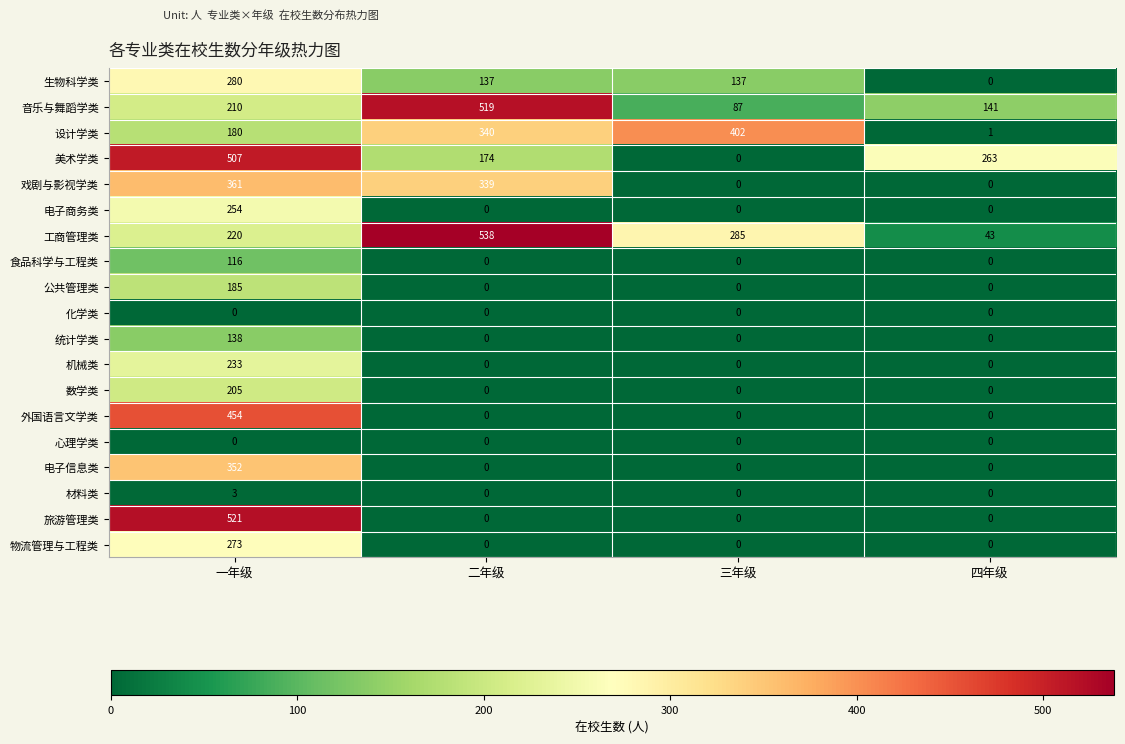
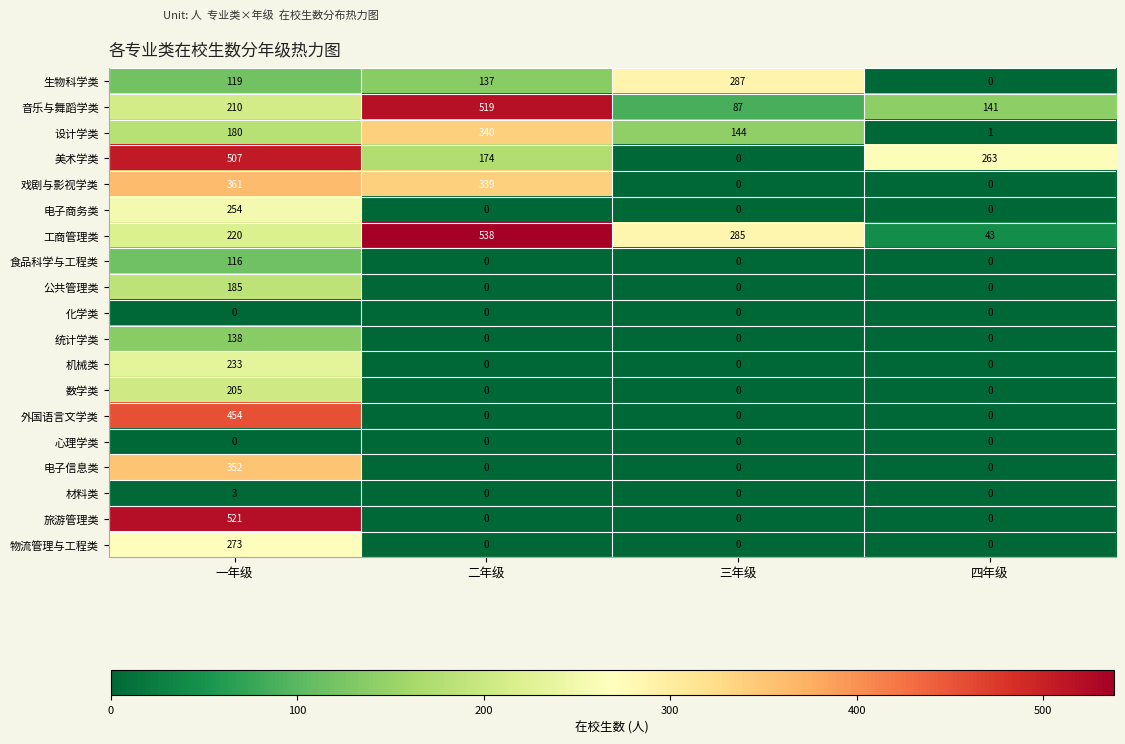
生物科学类, 一年级: 280 -> 119
生物科学类, 三年级: 137 -> 287
设计学类, 三年级: 402 -> 144
